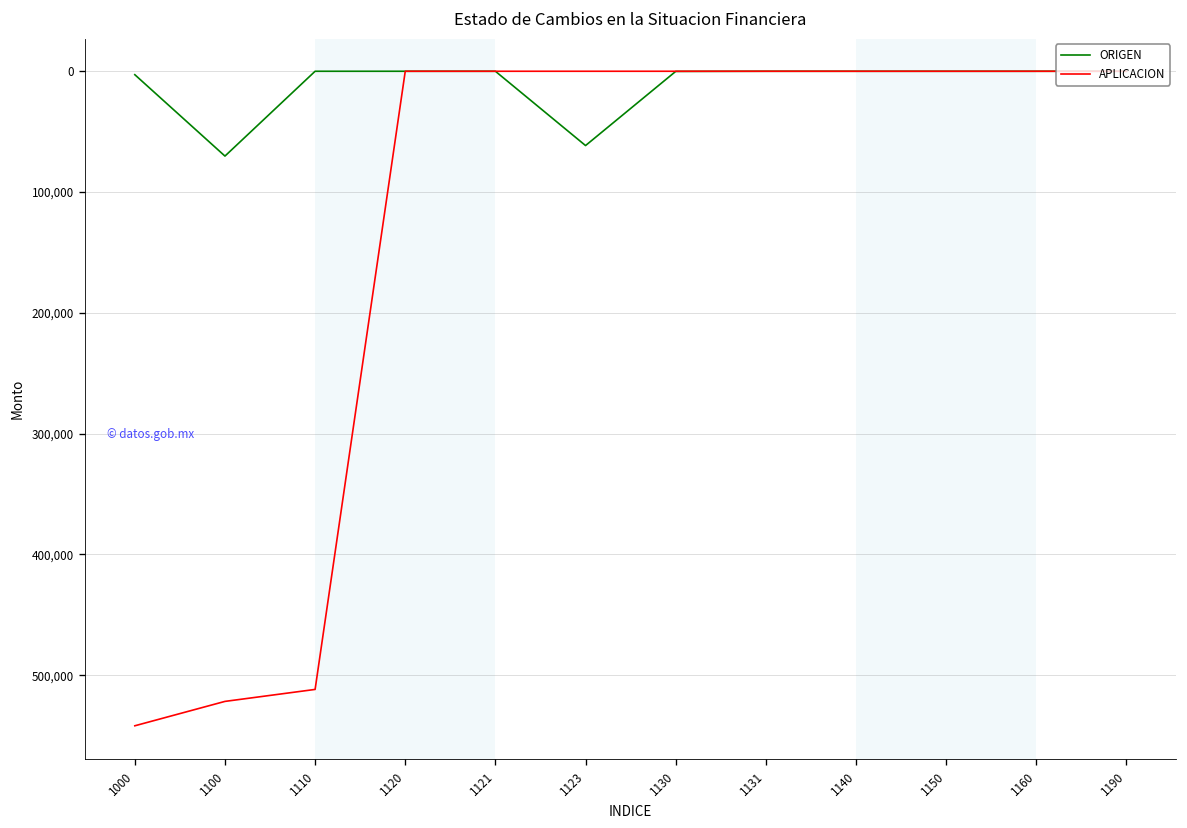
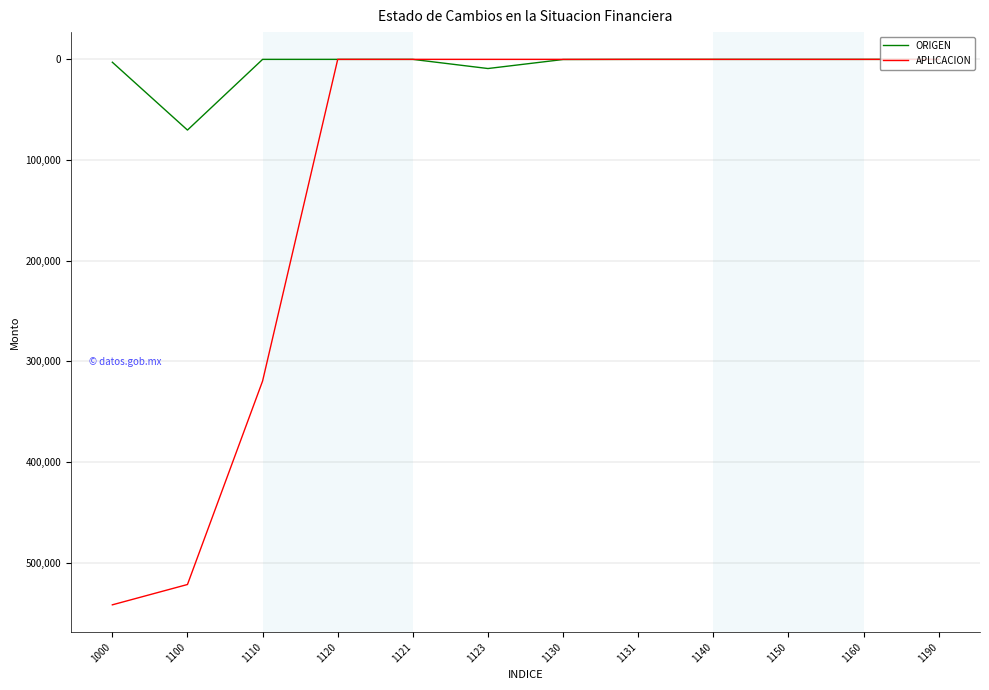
APLICACION, 1110: 512,000 -> 320,000
ORIGEN, 1123: 62,000 -> 9,000
